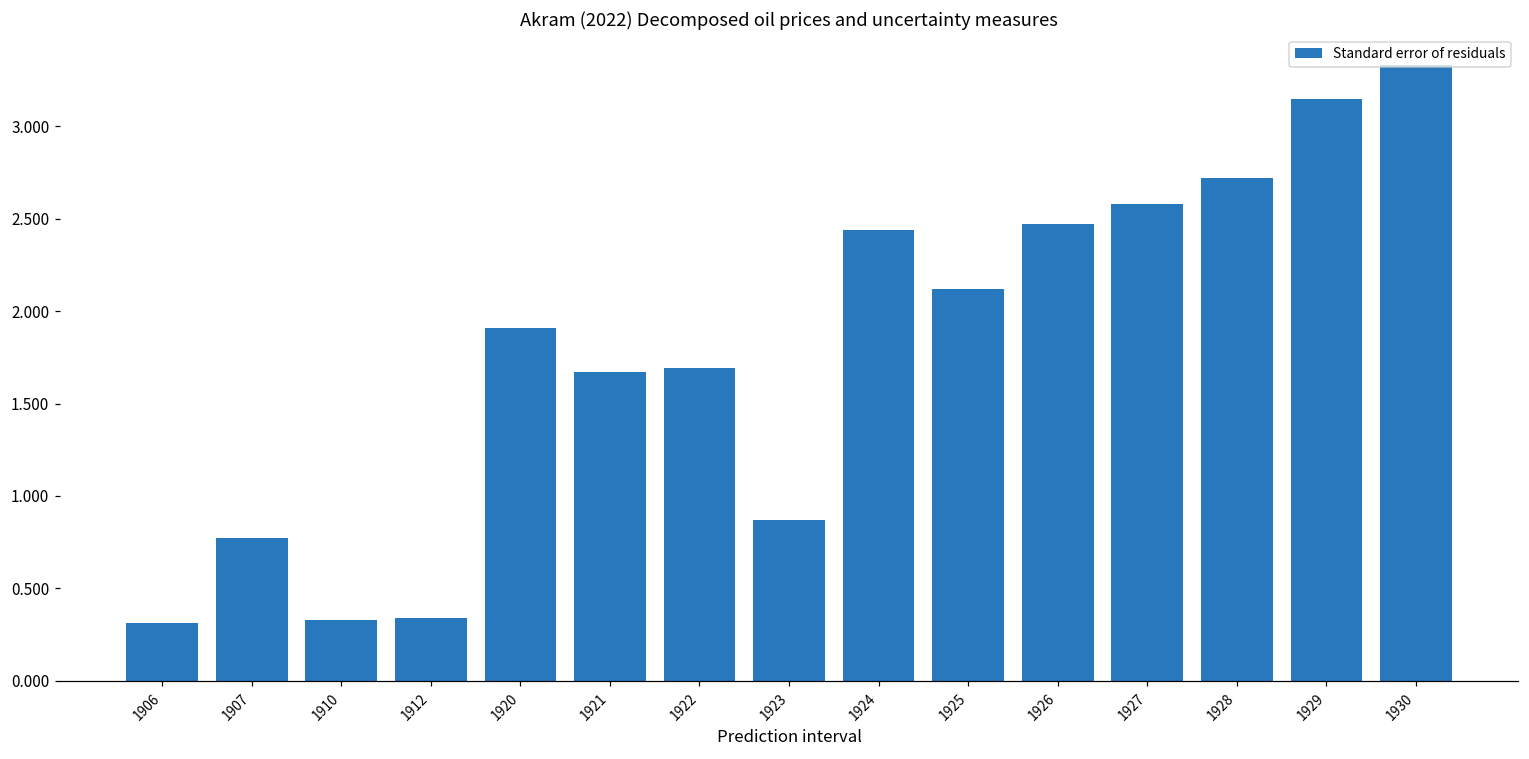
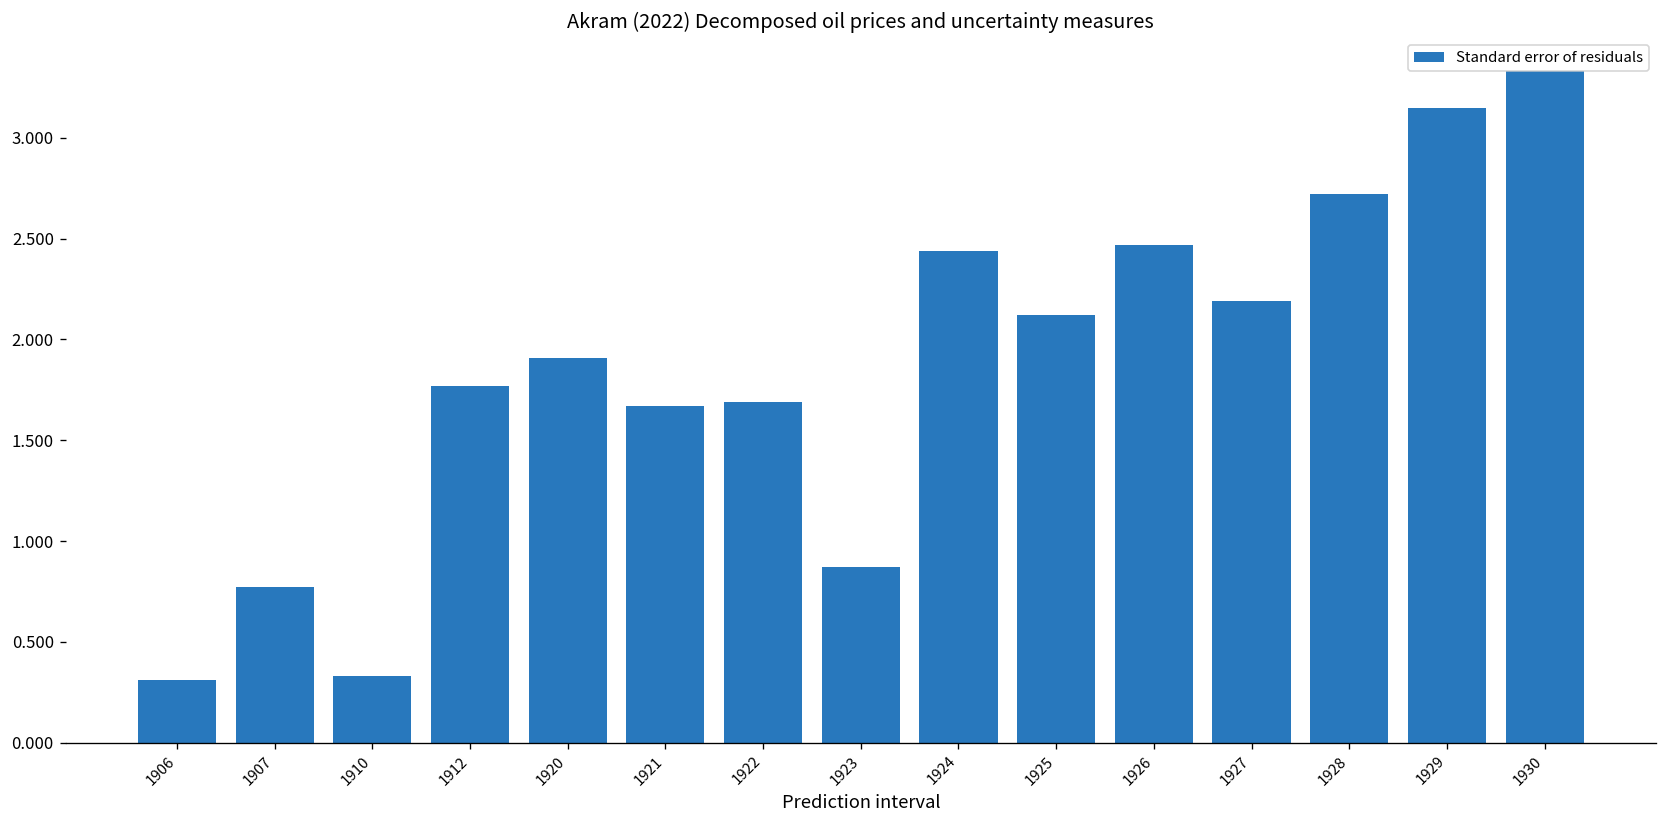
1912: 0.34 -> 1.77
1927: 2.58 -> 2.19
